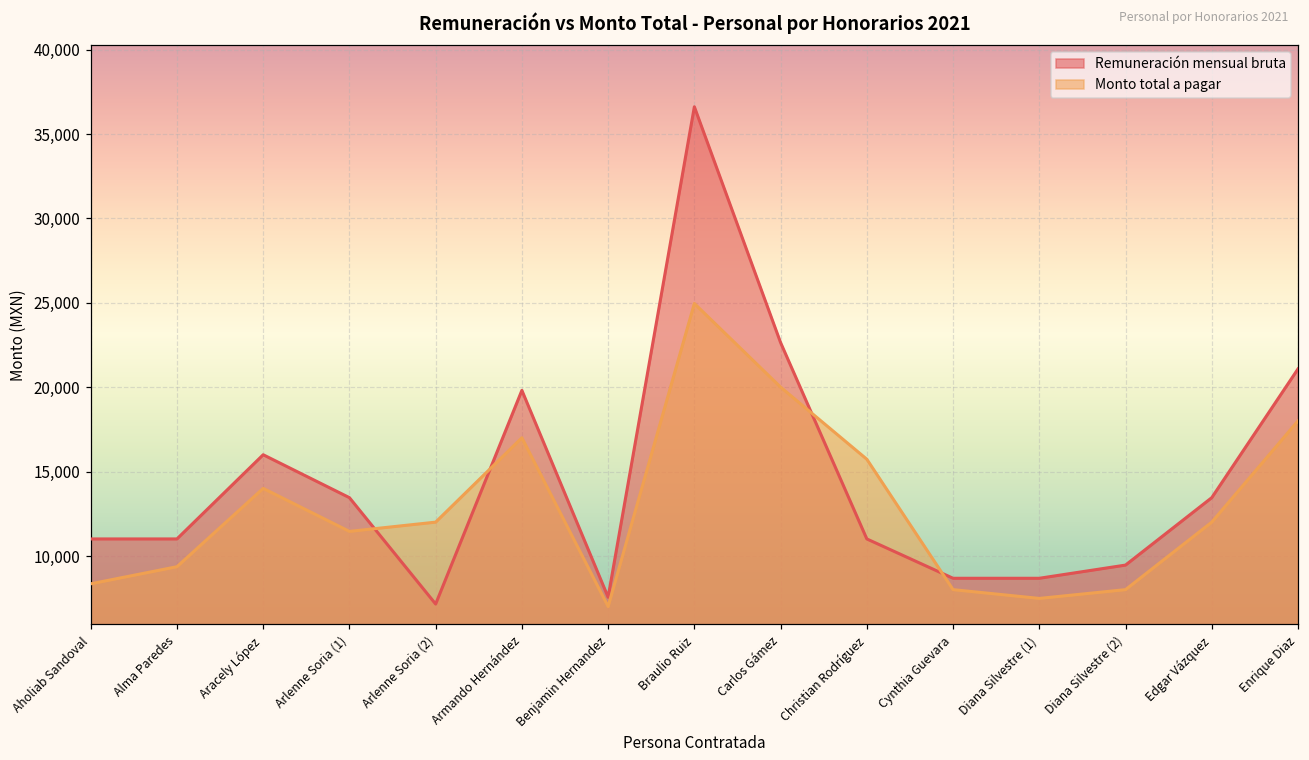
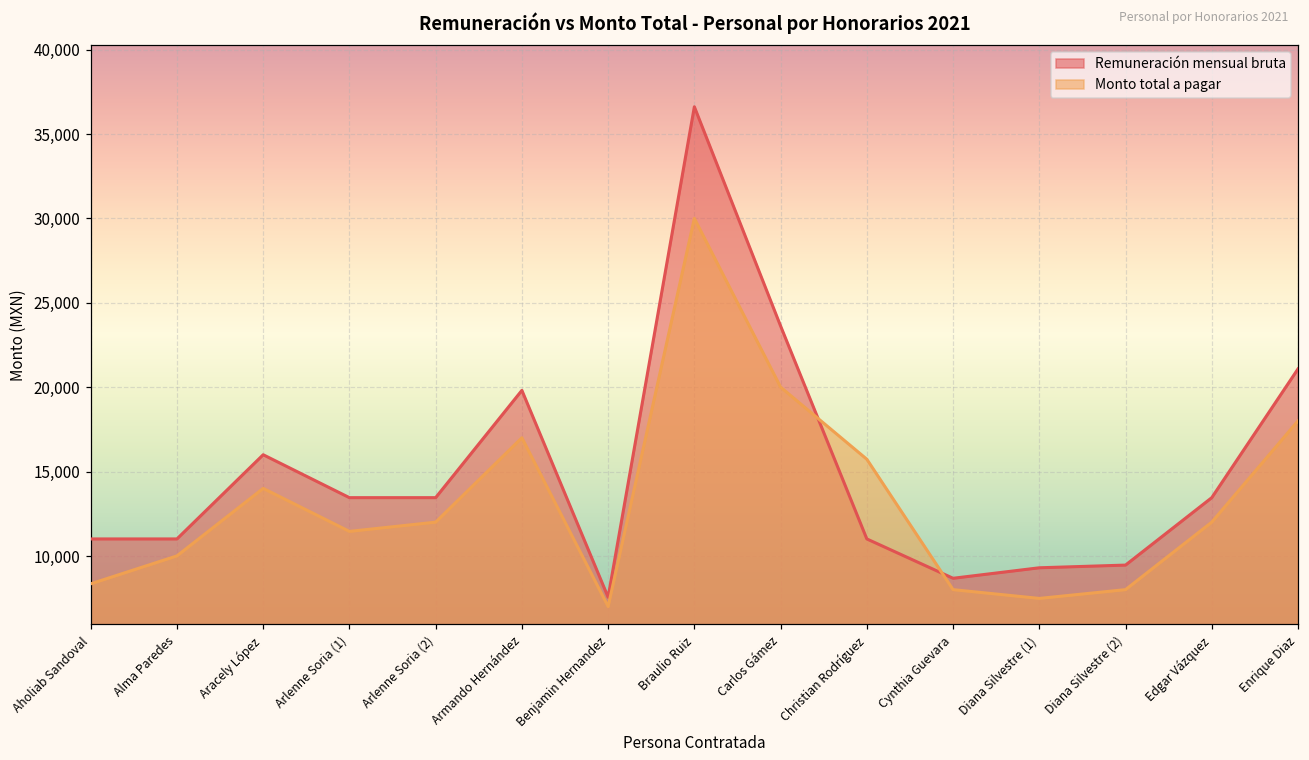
Monto total a pagar, Alma Paredes: 9,400 -> 10,000
Remuneración mensual bruta, Arlenne Soria (2): 7,100 -> 13,500
Monto total a pagar, Braulio Ruiz: 25,000 -> 30,000
Remuneración mensual bruta, Carlos Gámez: 22,600 -> 23,600
Remuneración mensual bruta, Diana Silvestre (1): 8,700 -> 9,300
